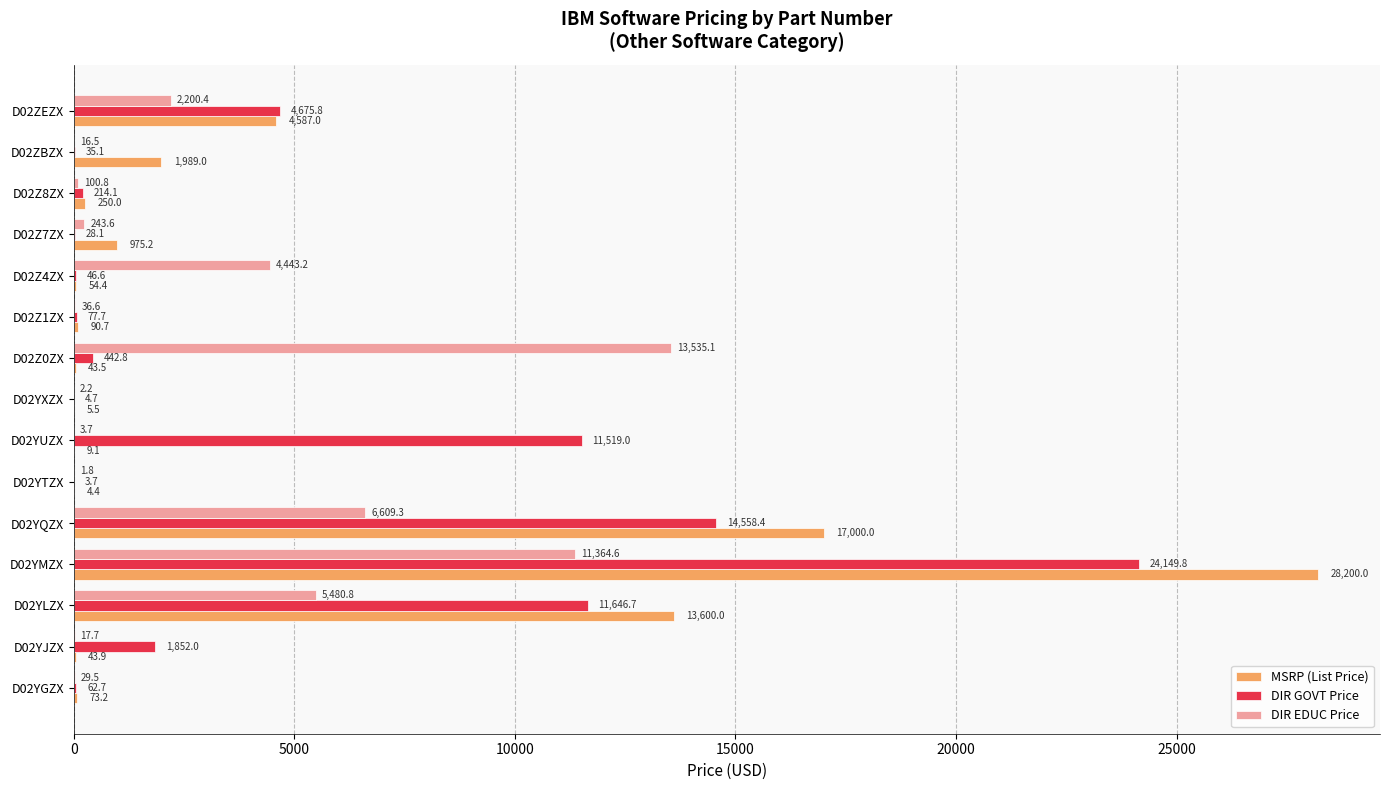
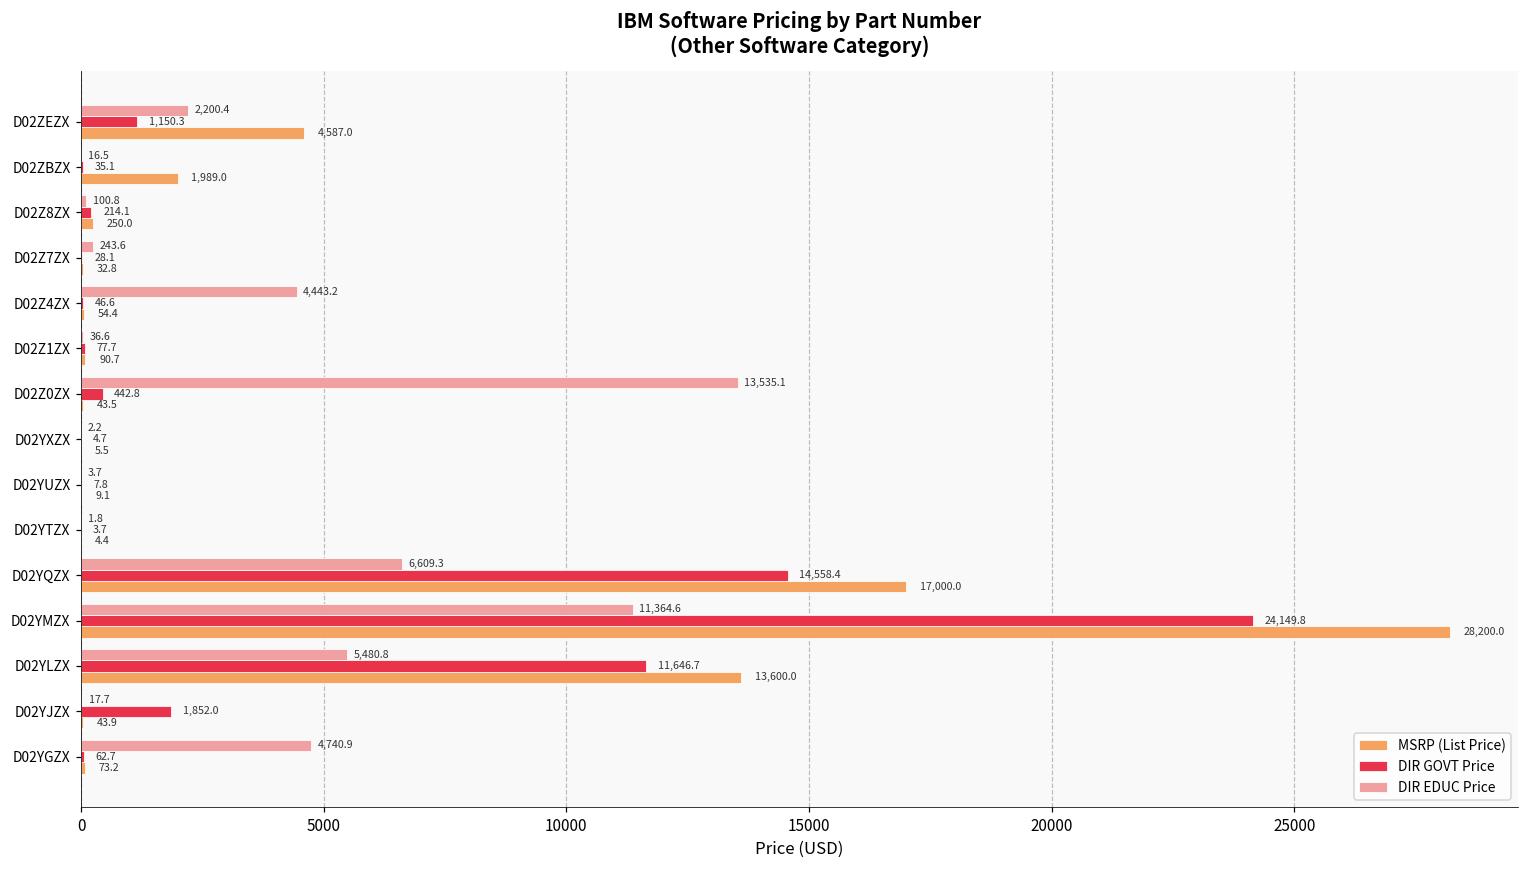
DIR GOVT Price, D02ZEZX: 4,675.8 -> 1,150.3
MSRP (List Price), D02Z7ZX: 975.2 -> 32.8
DIR GOVT Price, D02YUZX: 11,519.0 -> 7.8
DIR EDUC Price, D02YGZX: 29.5 -> 4,740.9
